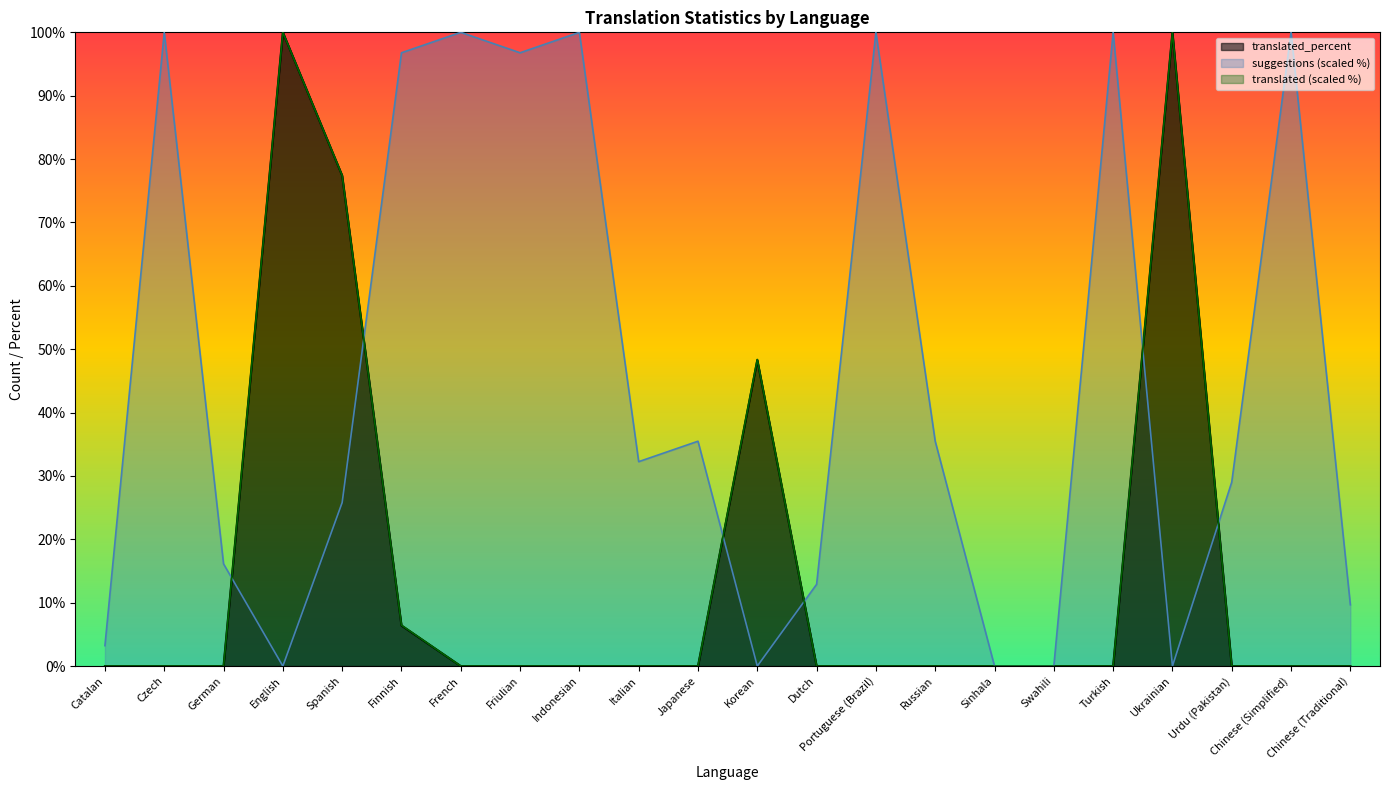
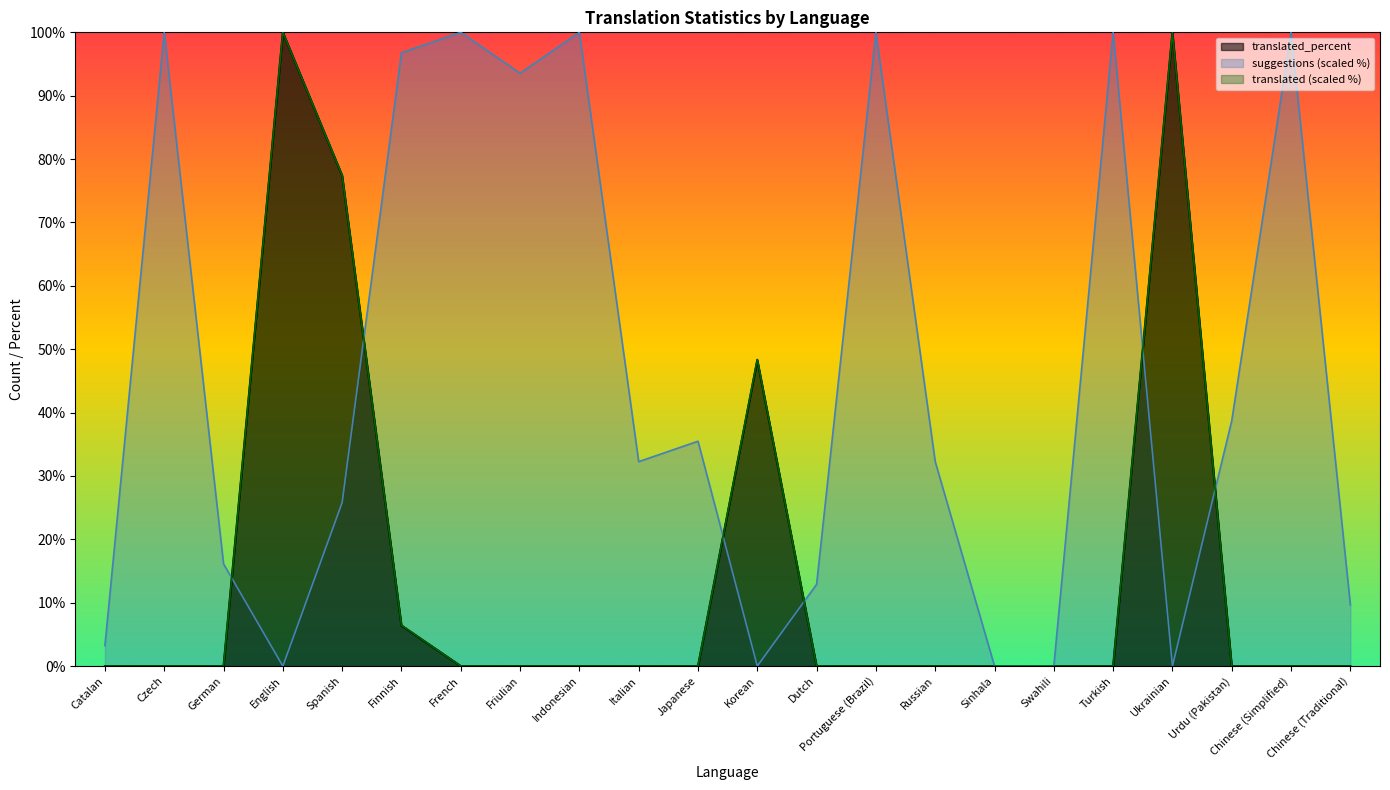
suggestions (scaled %), Friulian: 97% -> 94%
suggestions (scaled %), Russian: 35% -> 32%
suggestions (scaled %), Urdu (Pakistan): 29% -> 39%
